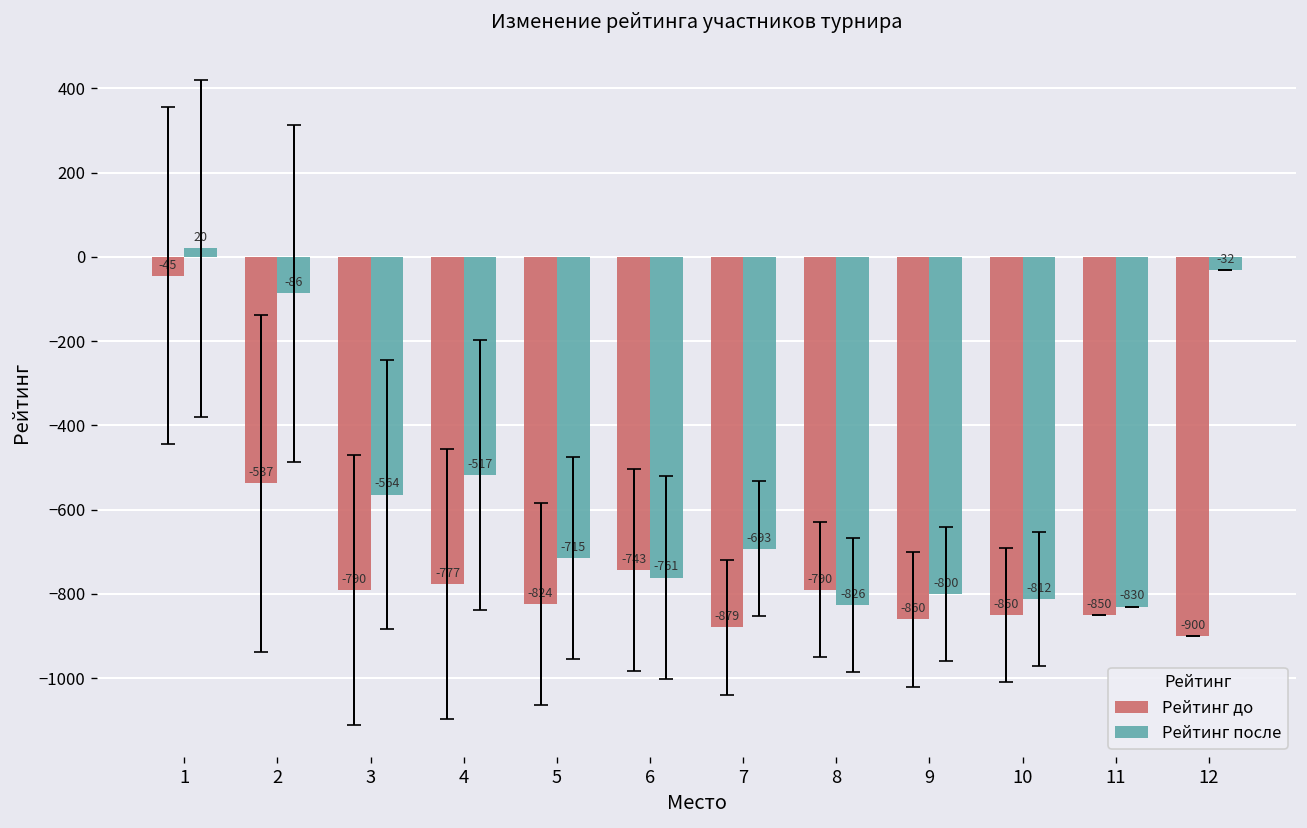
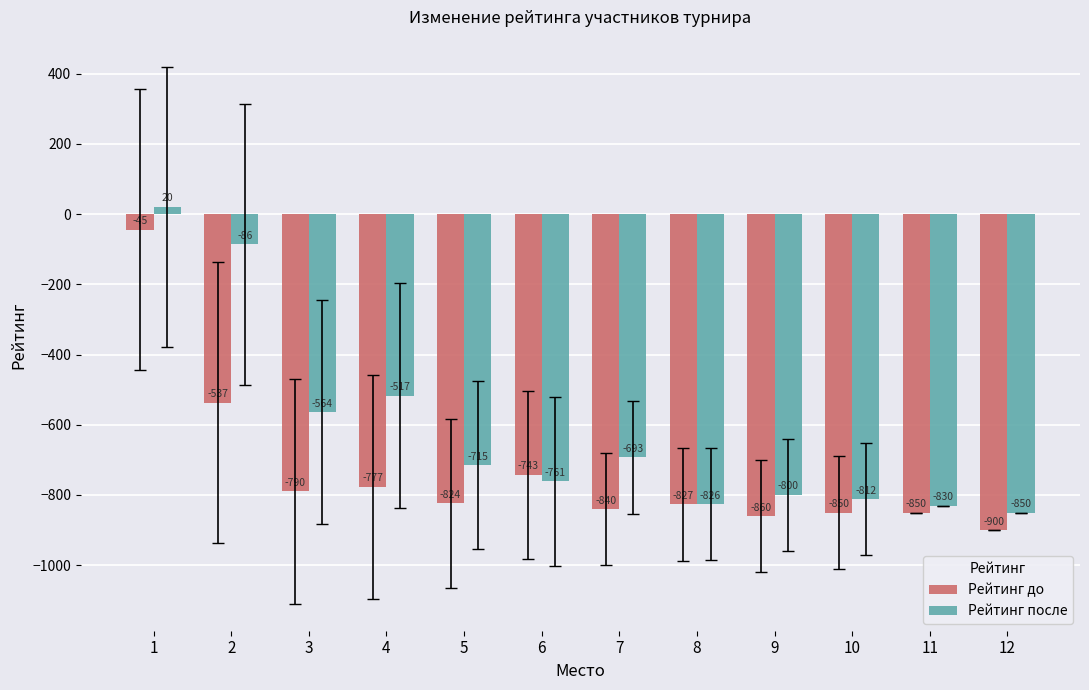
Рейтинг до, 7: -879 -> -840
Рейтинг до, 8: -790 -> -827
Рейтинг после, 12: -32 -> -850
